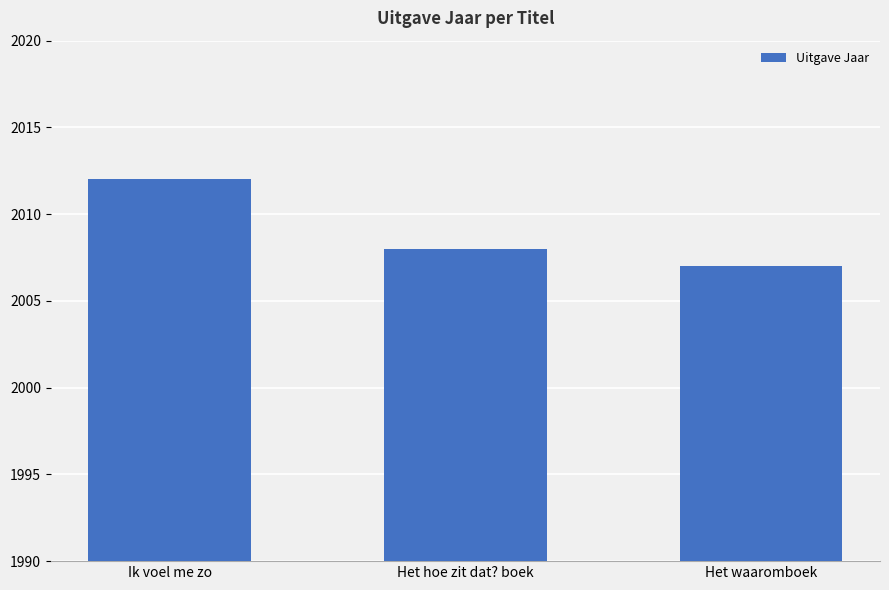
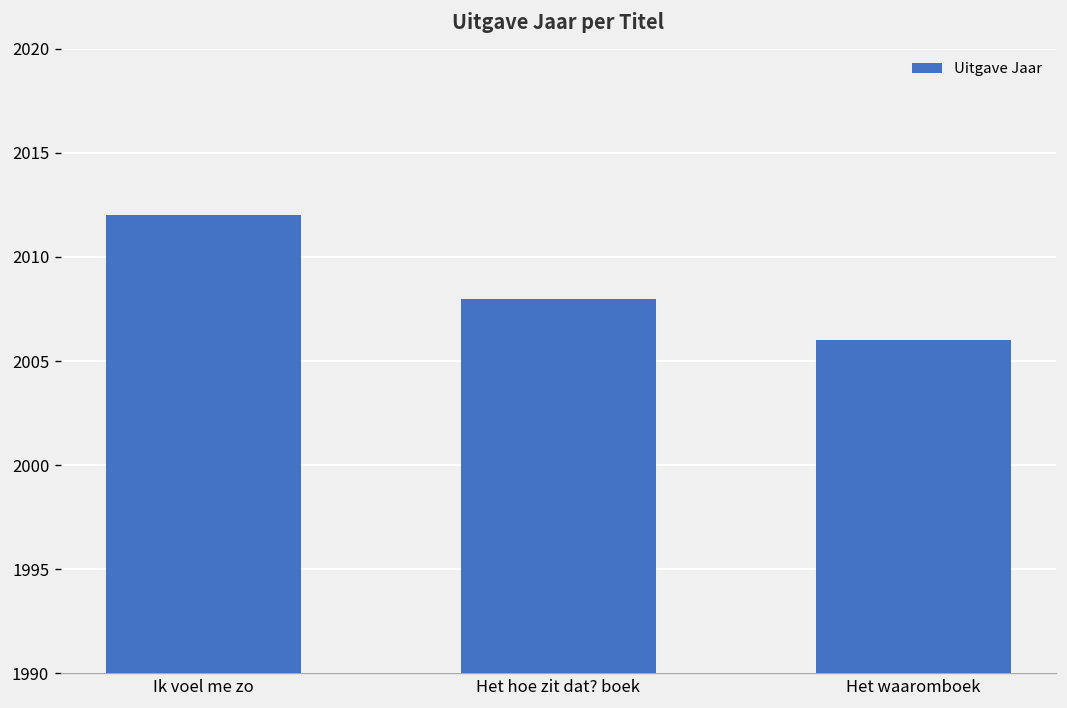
Het waaromboek: 2007 -> 2006
